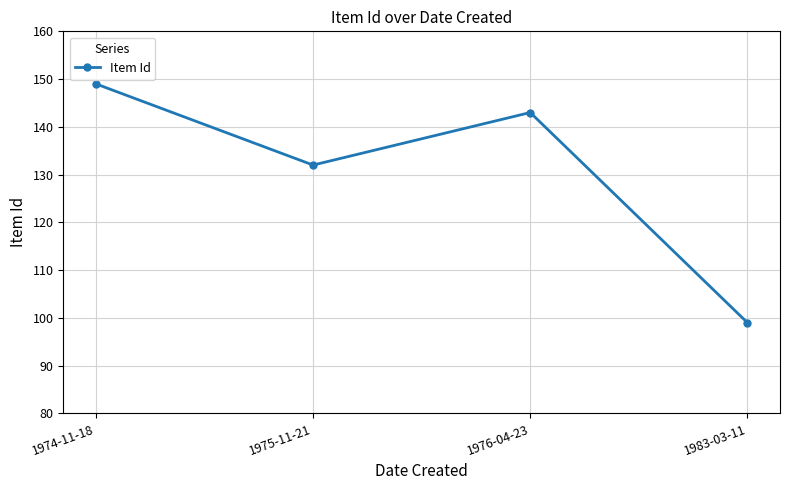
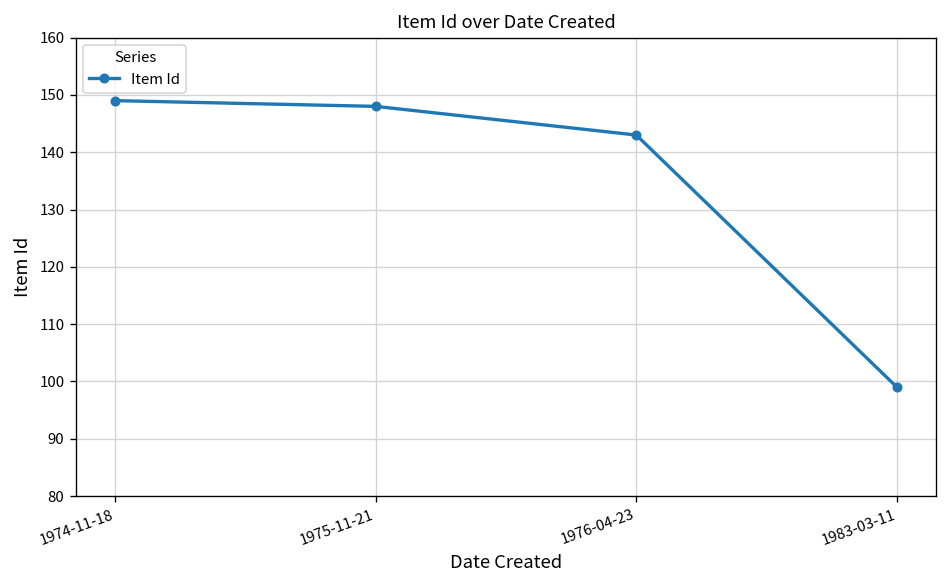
1975-11-21: 132 -> 148
